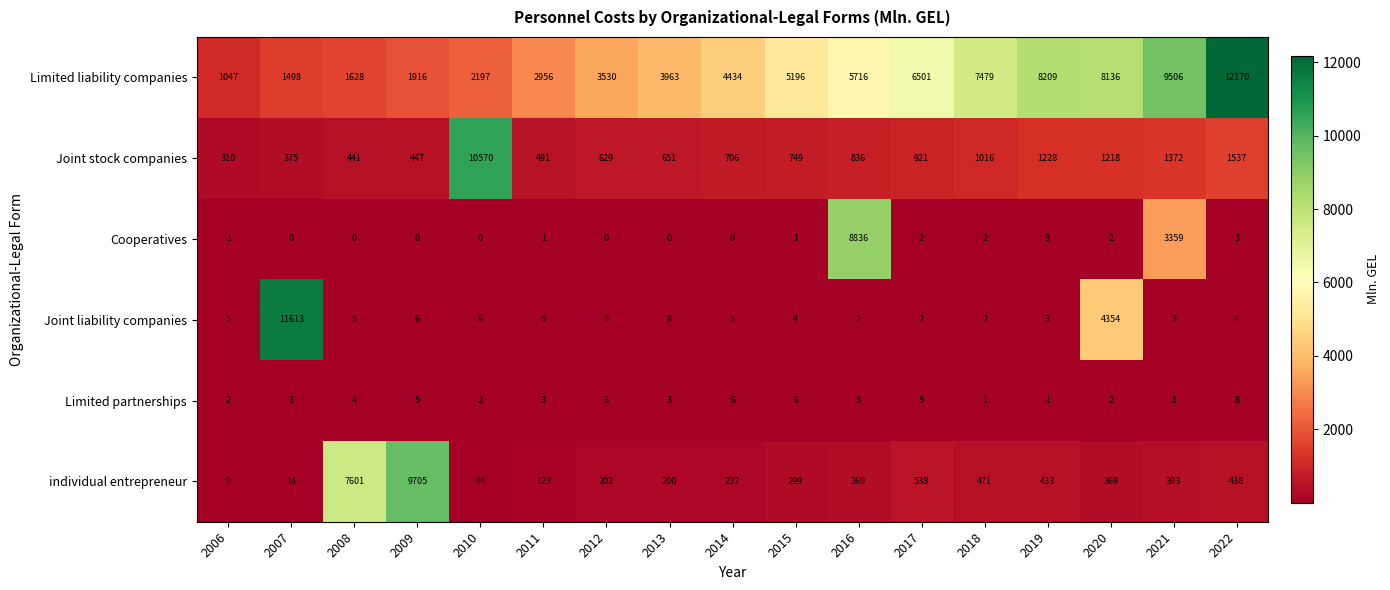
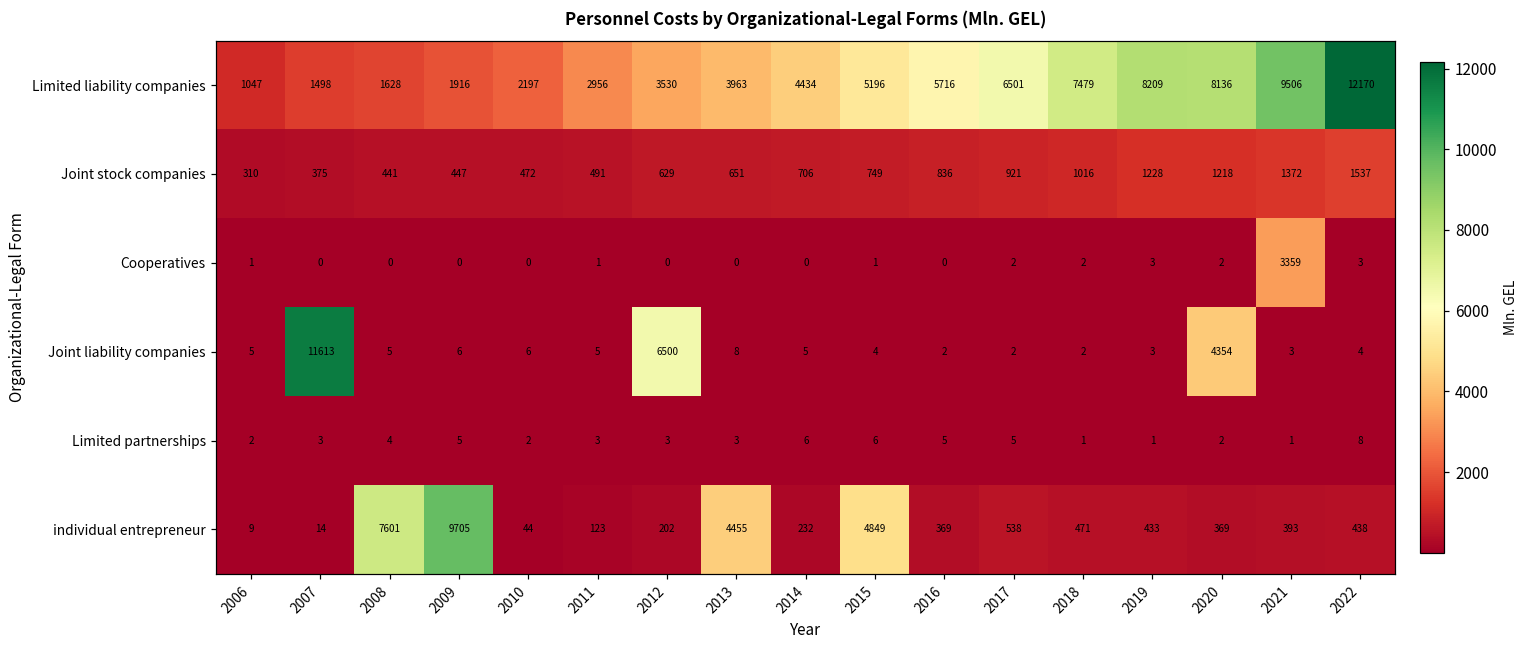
Joint stock companies, 2010: 10570 -> 472
Cooperatives, 2016: 8836 -> 0
Joint liability companies, 2012: 5 -> 6500
individual entrepreneur, 2013: 200 -> 4455
individual entrepreneur, 2015: 299 -> 4849
